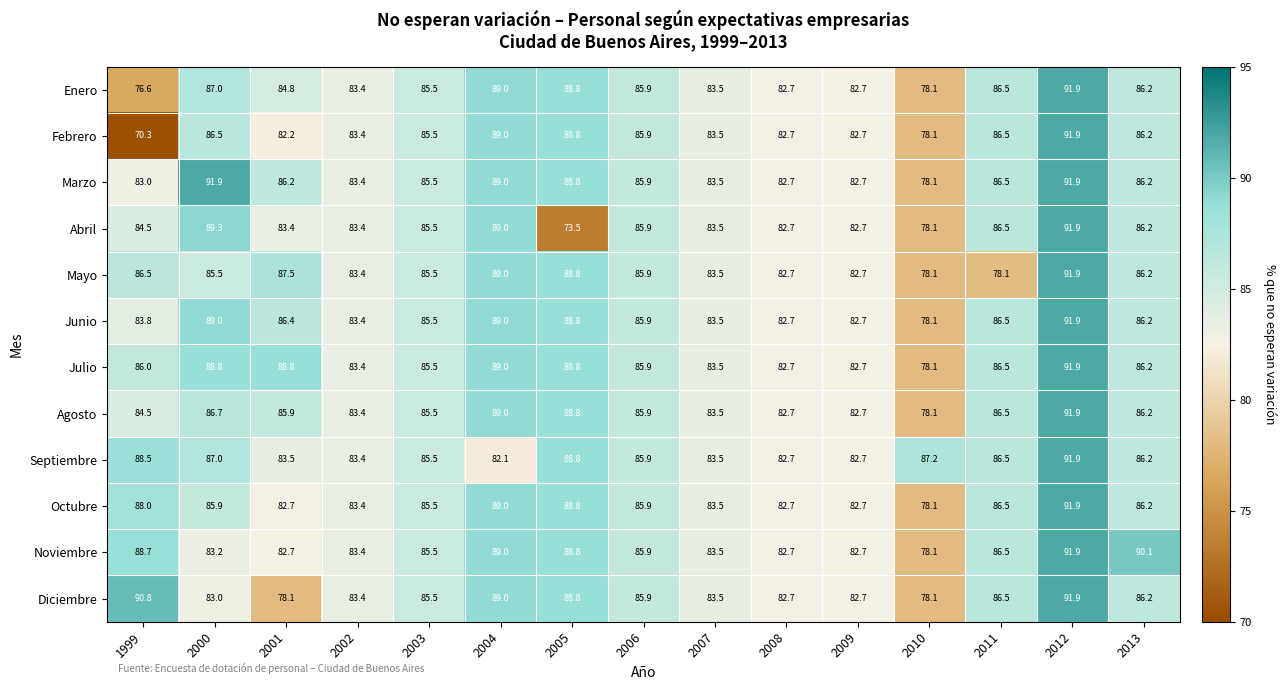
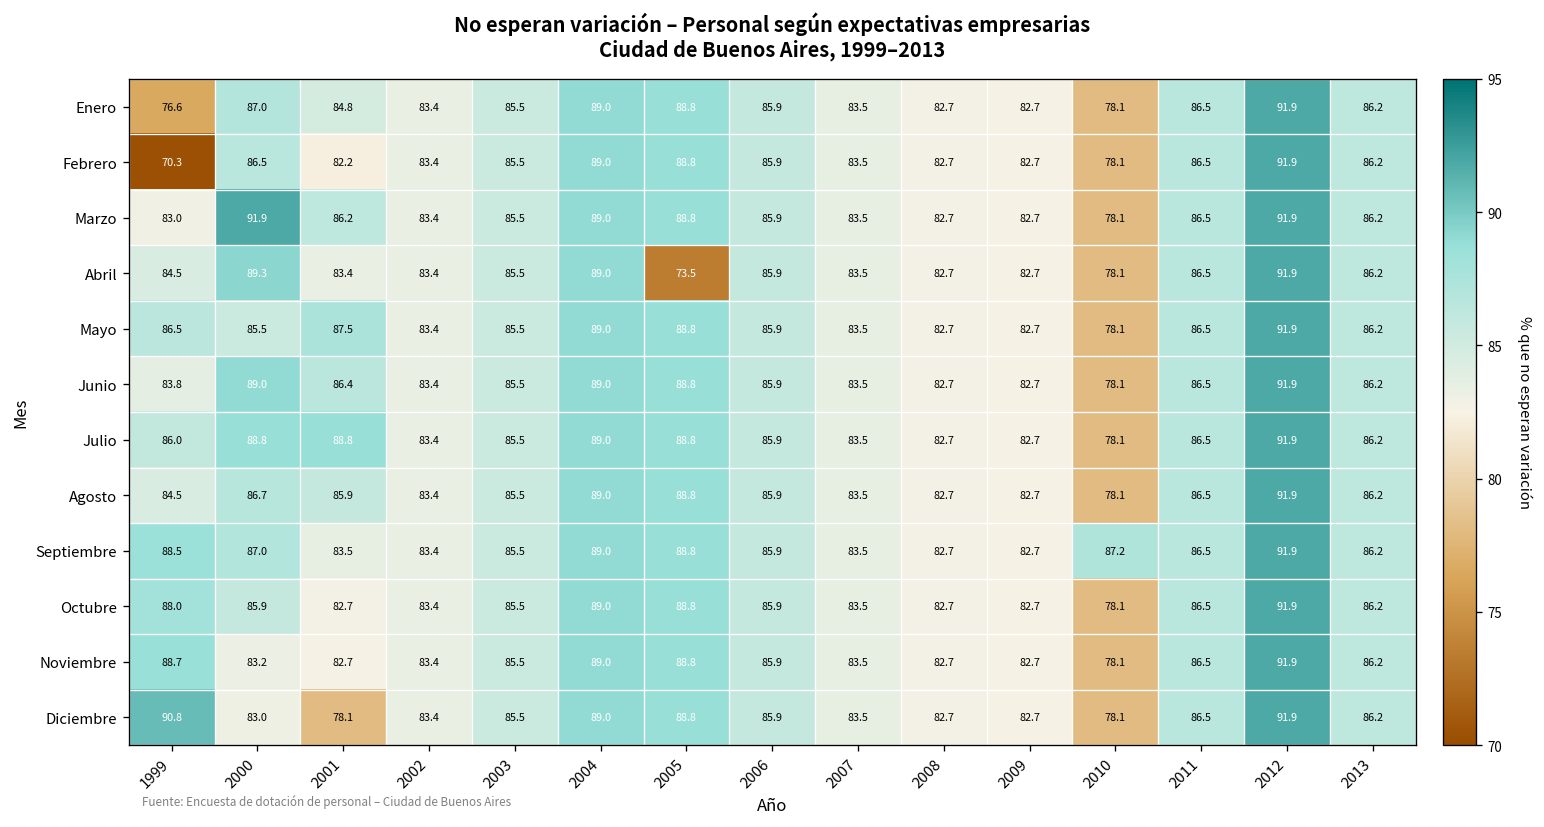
Mayo, 2011: 78.1 -> 86.5
Septiembre, 2004: 82.1 -> 89.0
Noviembre, 2013: 90.1 -> 86.2
